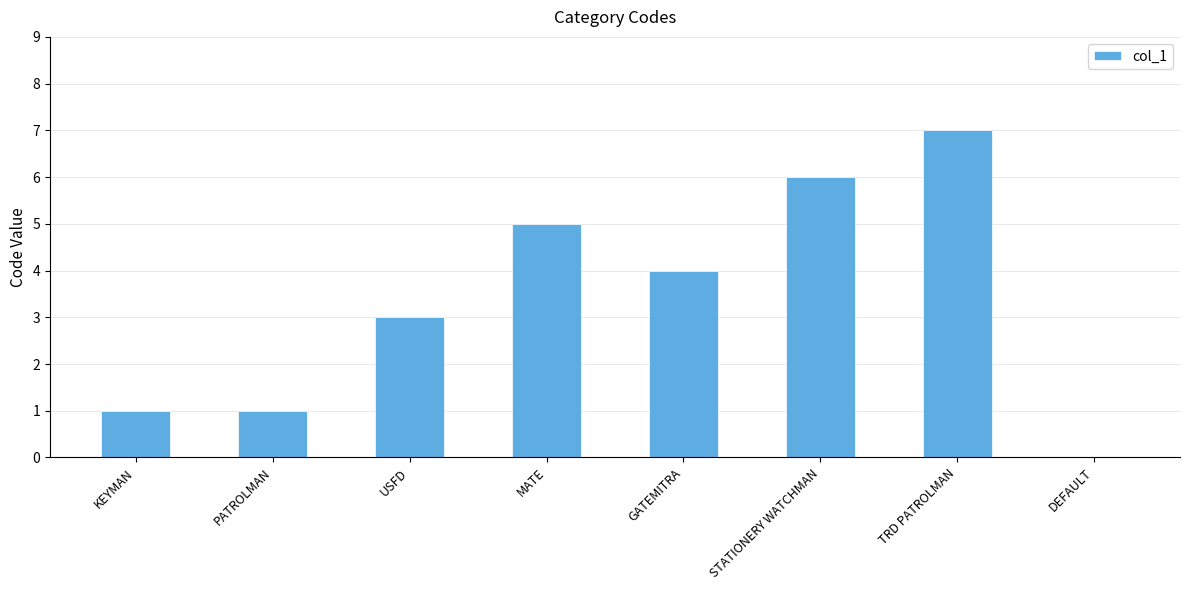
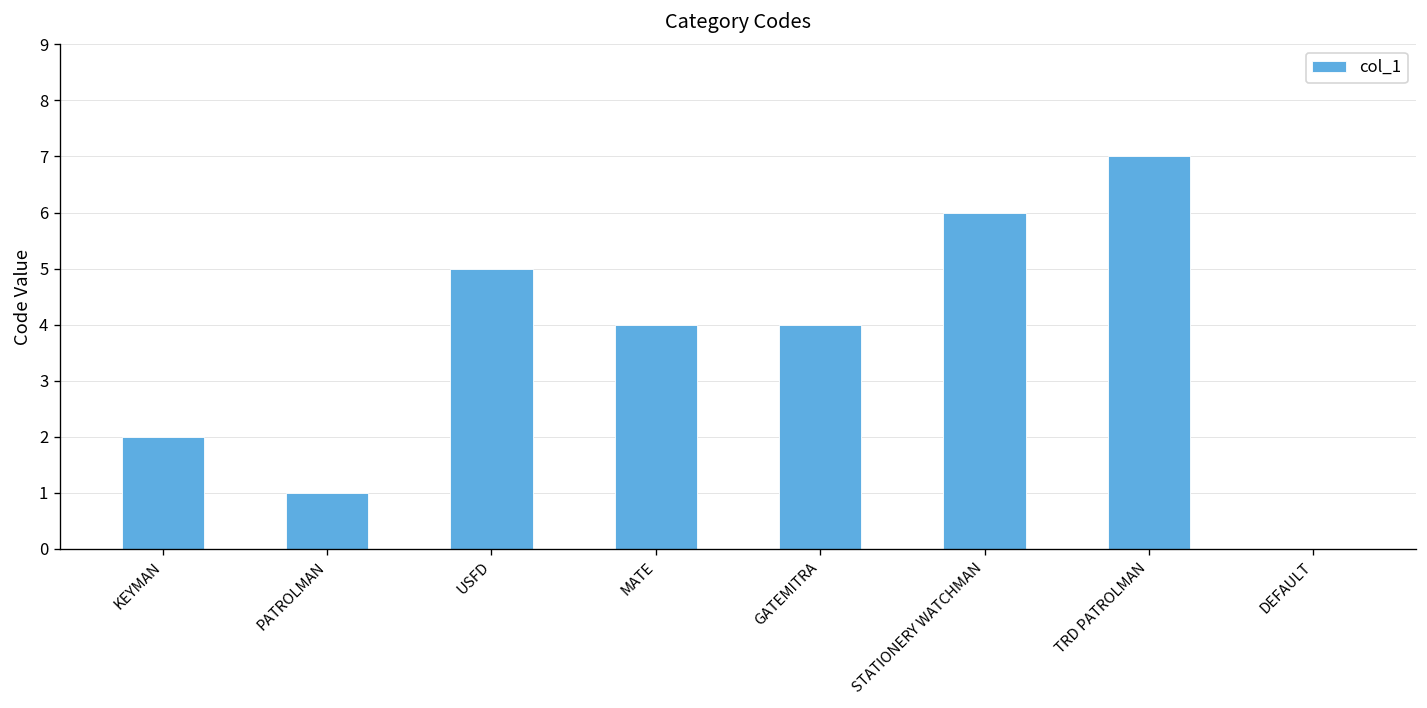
KEYMAN: 1 -> 2
USFD: 3 -> 5
MATE: 5 -> 4
